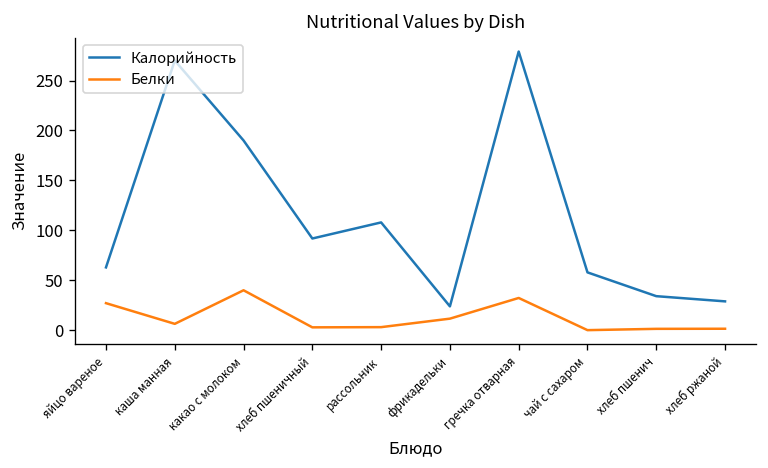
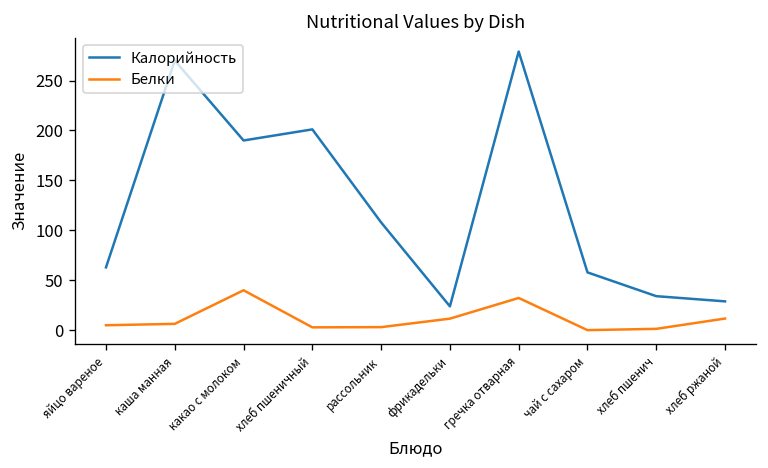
Белки, яйцо вареное: 30 -> 10
Калорийность, хлеб пшеничный: 90 -> 200
Белки, хлеб ржаной: 0 -> 10
